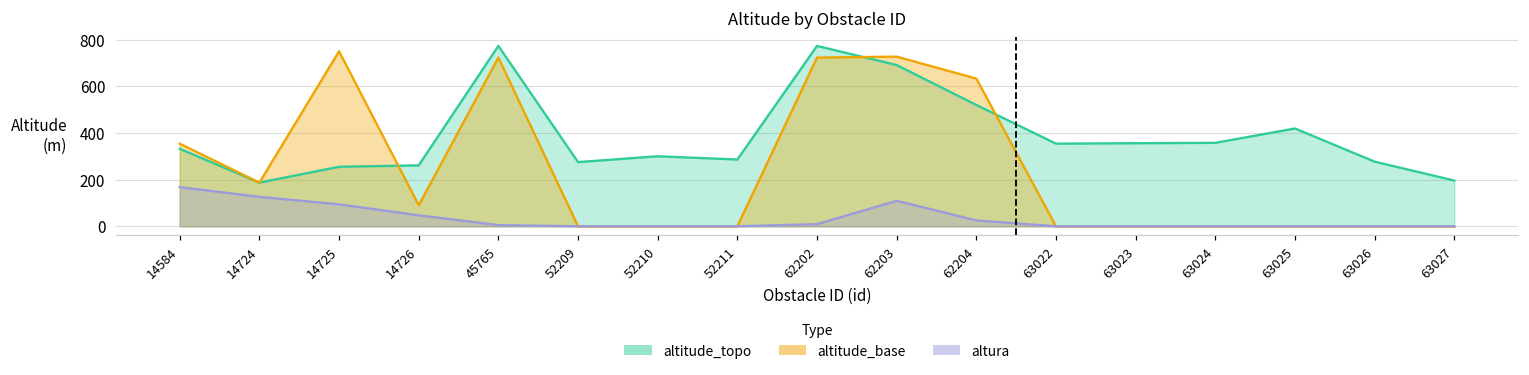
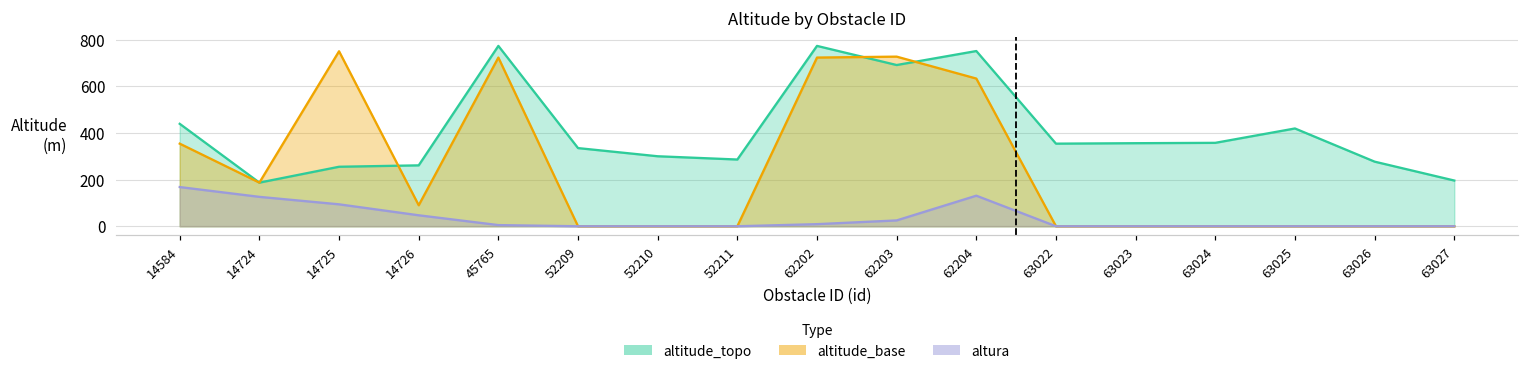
altitude_topo, 14584: 330 -> 440
altitude_topo, 52209: 280 -> 340
altura, 62203: 110 -> 30
altitude_topo, 62204: 520 -> 750
altura, 62204: 30 -> 130
